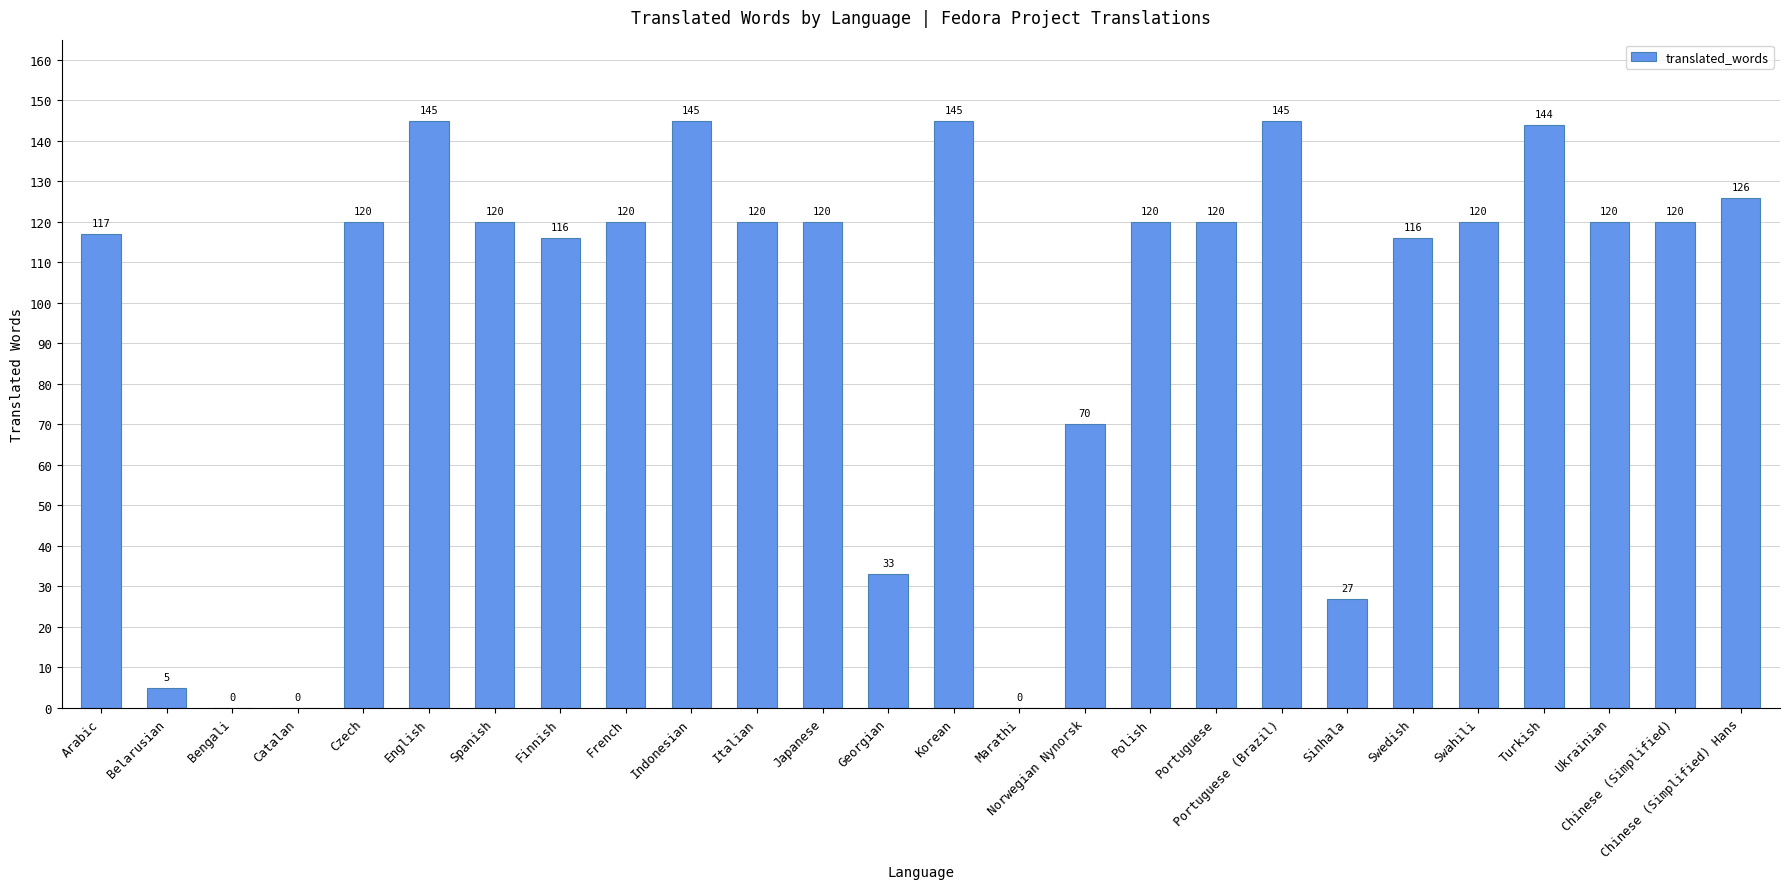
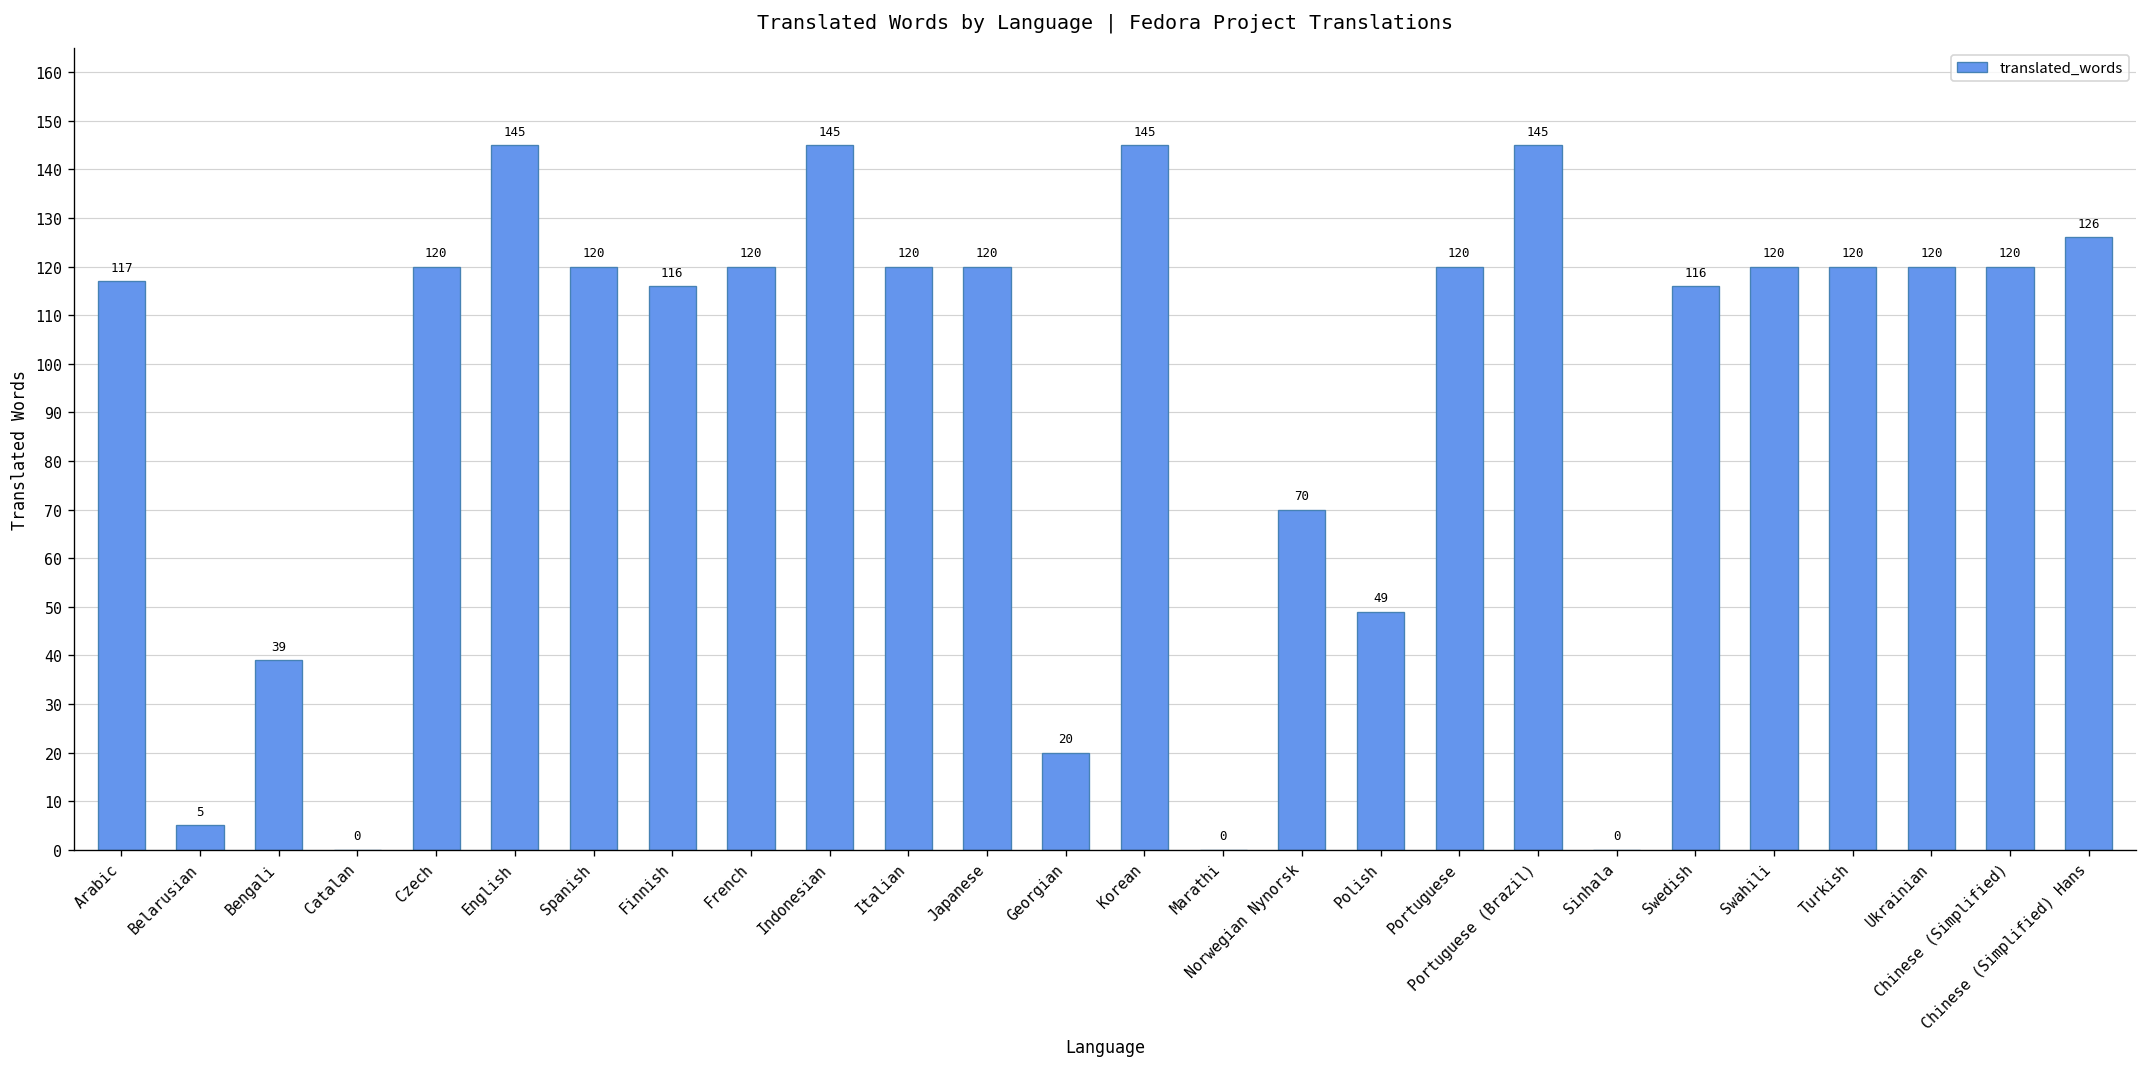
Bengali: 0 -> 39
Georgian: 33 -> 20
Polish: 120 -> 49
Sinhala: 27 -> 0
Turkish: 144 -> 120
